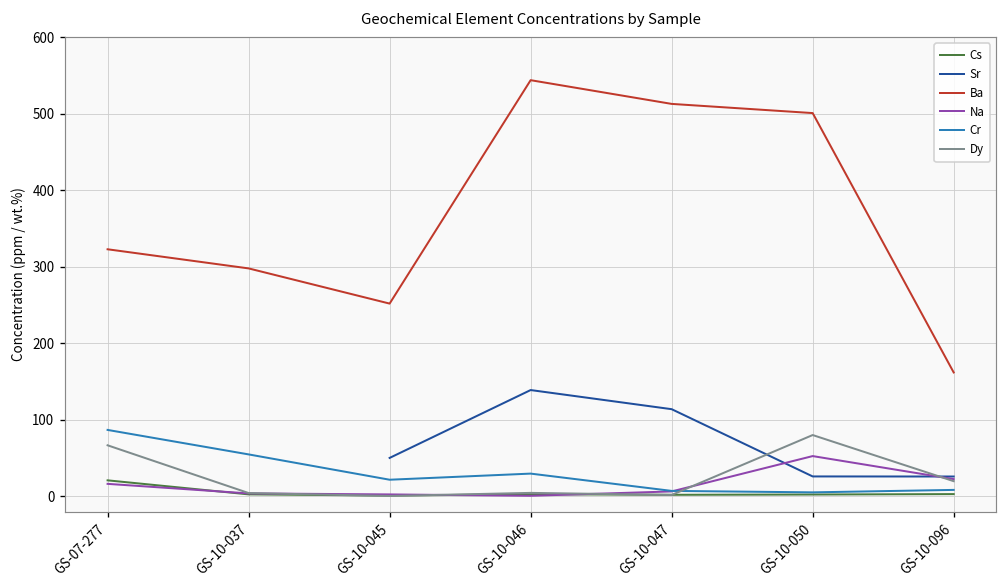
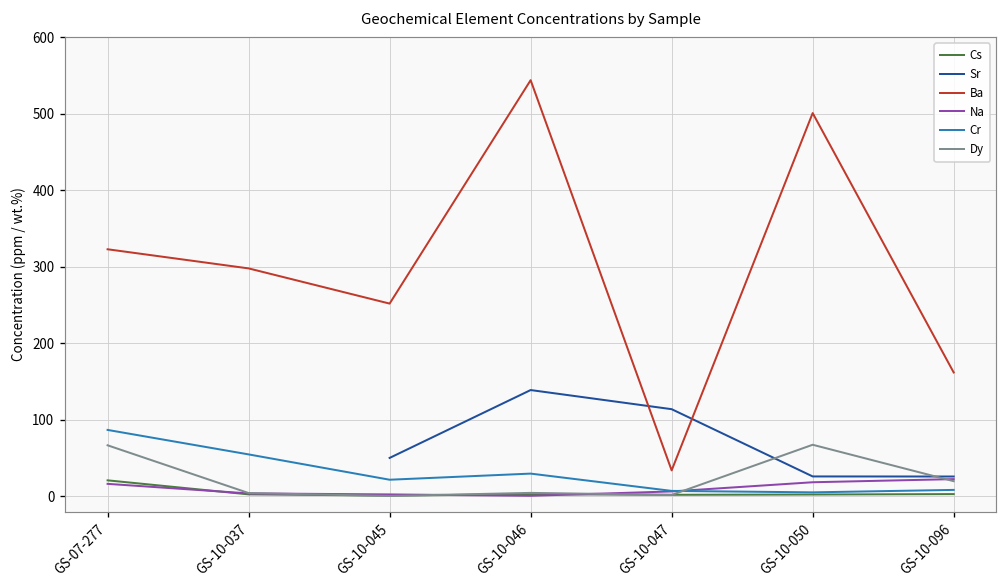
Ba, GS-10-047: 510 -> 30
Na, GS-10-050: 50 -> 20
Dy, GS-10-050: 80 -> 70
